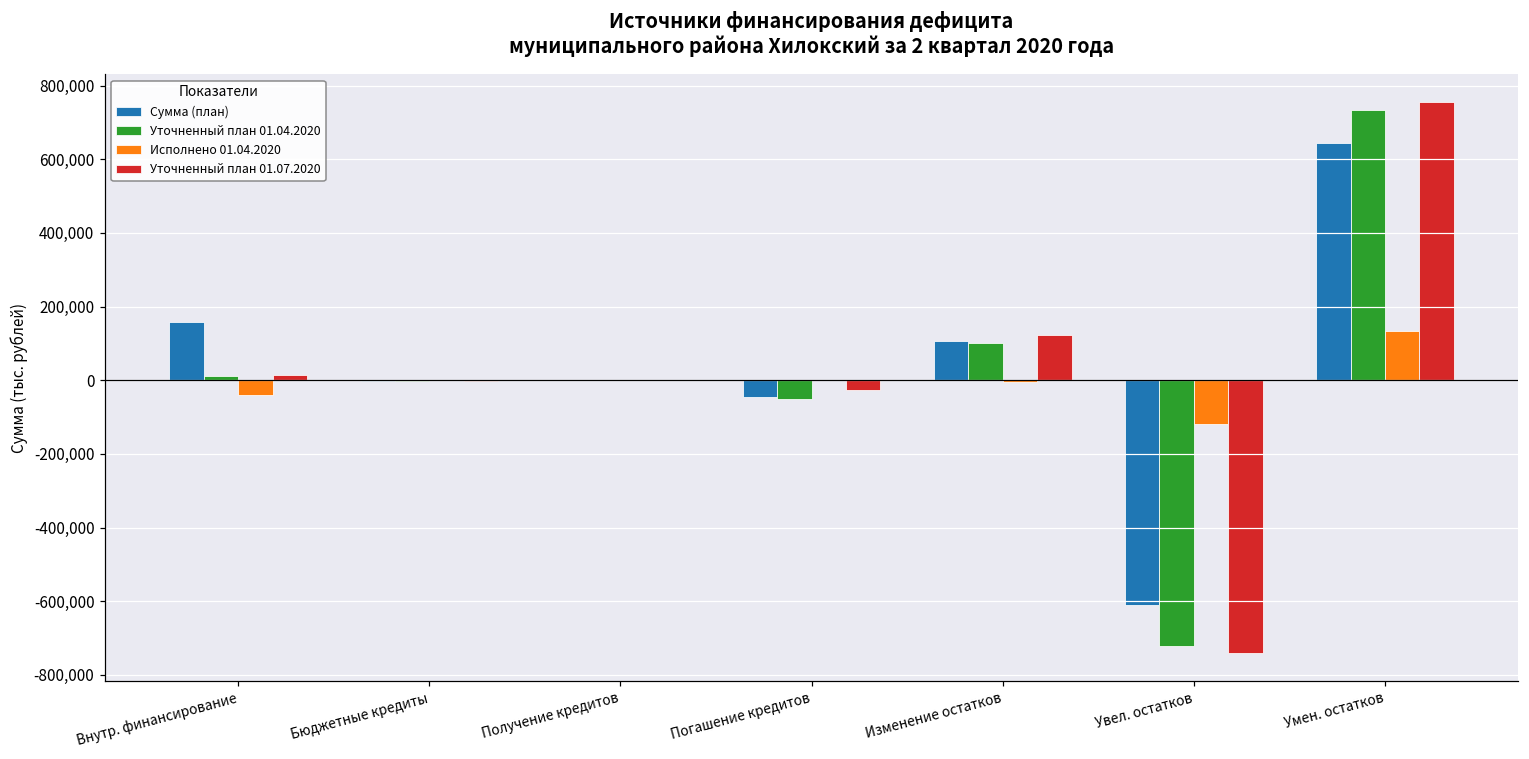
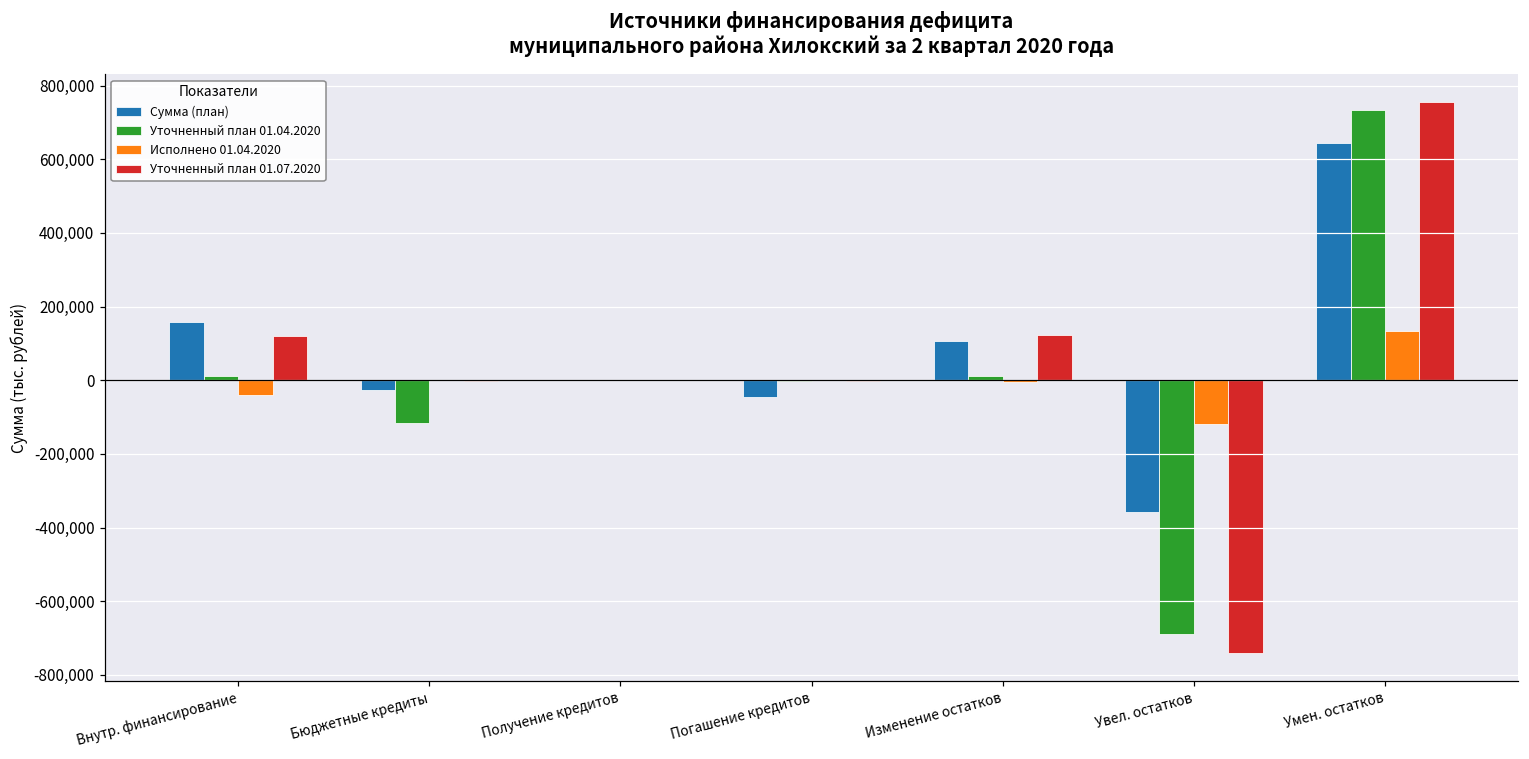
Уточненный план 01.07.2020, Внутр. финансирование: 10,000 -> 120,000
Сумма (план), Бюджетные кредиты: 0 -> -30,000
Уточненный план 01.04.2020, Бюджетные кредиты: 0 -> -110,000
Уточненный план 01.04.2020, Погашение кредитов: -50,000 -> 0
Уточненный план 01.07.2020, Погашение кредитов: -30,000 -> 0
Уточненный план 01.04.2020, Изменение остатков: 100,000 -> 10,000
Сумма (план), Увел. остатков: -610,000 -> -360,000
Уточненный план 01.04.2020, Увел. остатков: -720,000 -> -690,000
